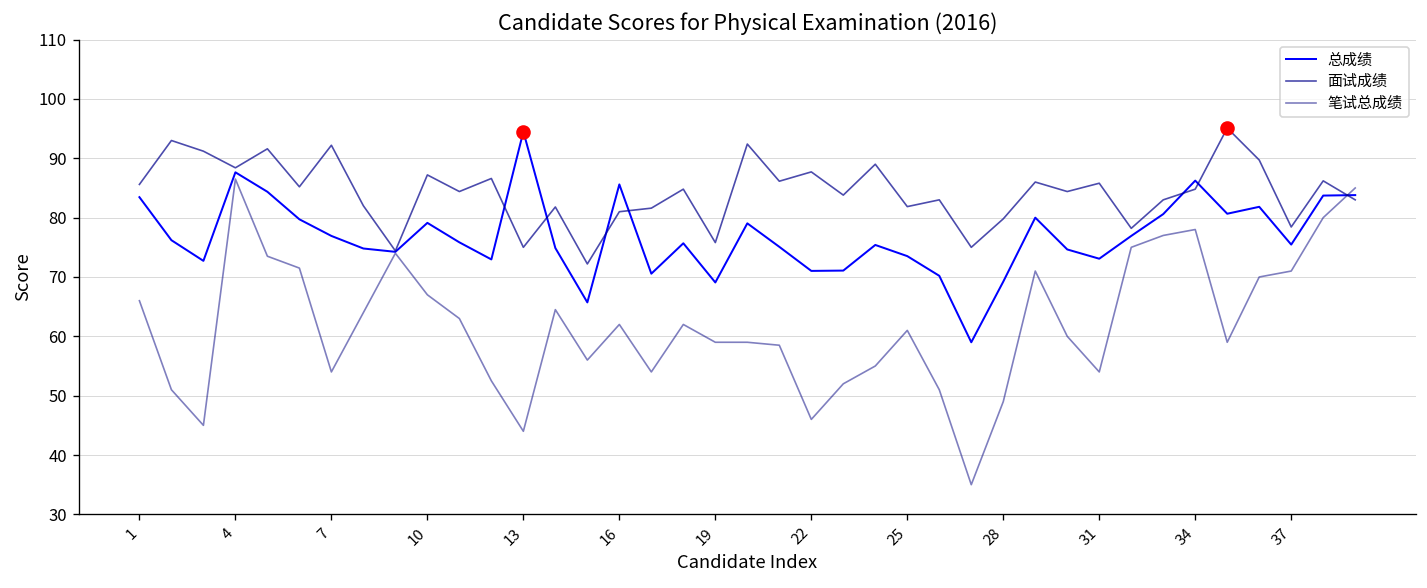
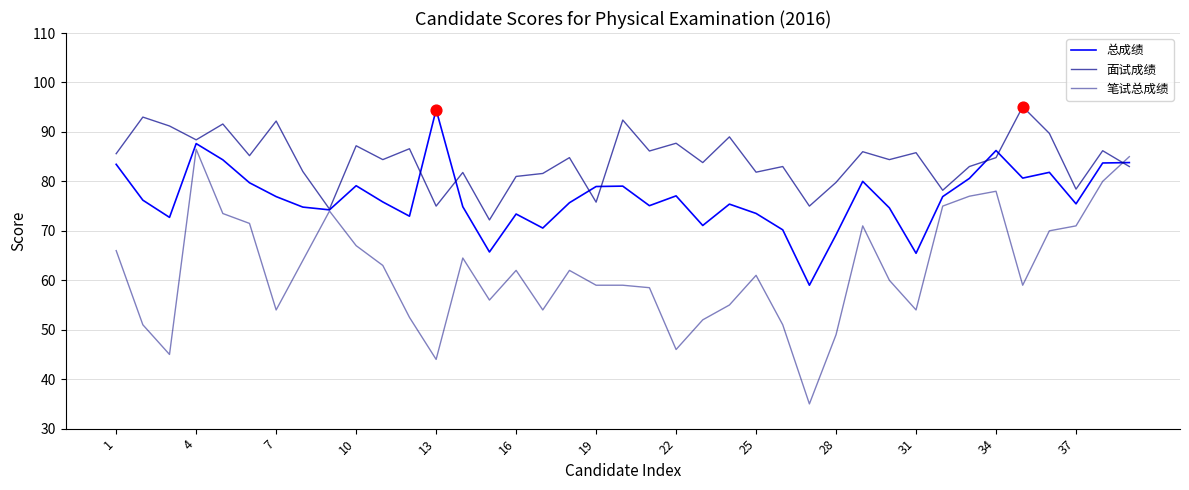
总成绩, 16: 86 -> 73
总成绩, 19: 69 -> 79
总成绩, 22: 71 -> 77
总成绩, 31: 73 -> 65
